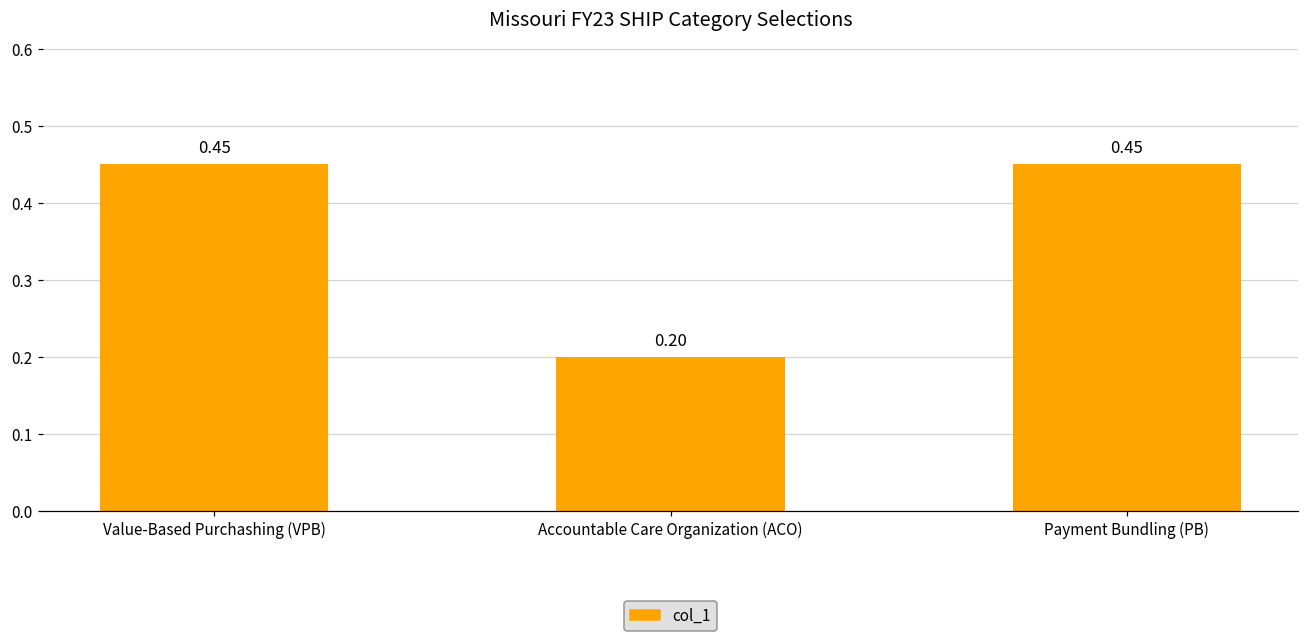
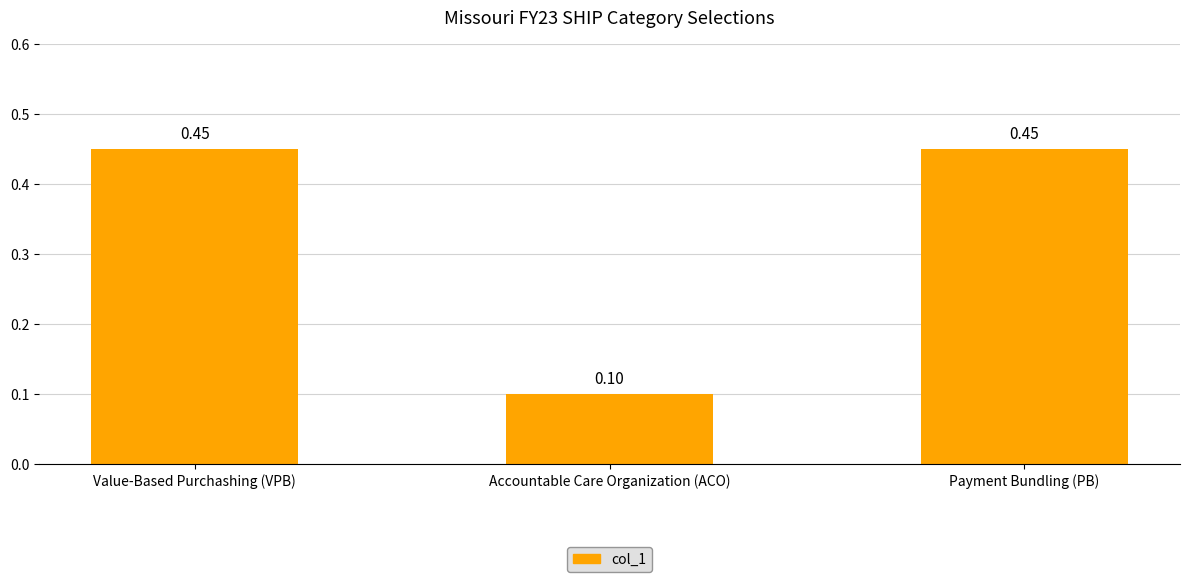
Accountable Care Organization (ACO): 0.20 -> 0.10
